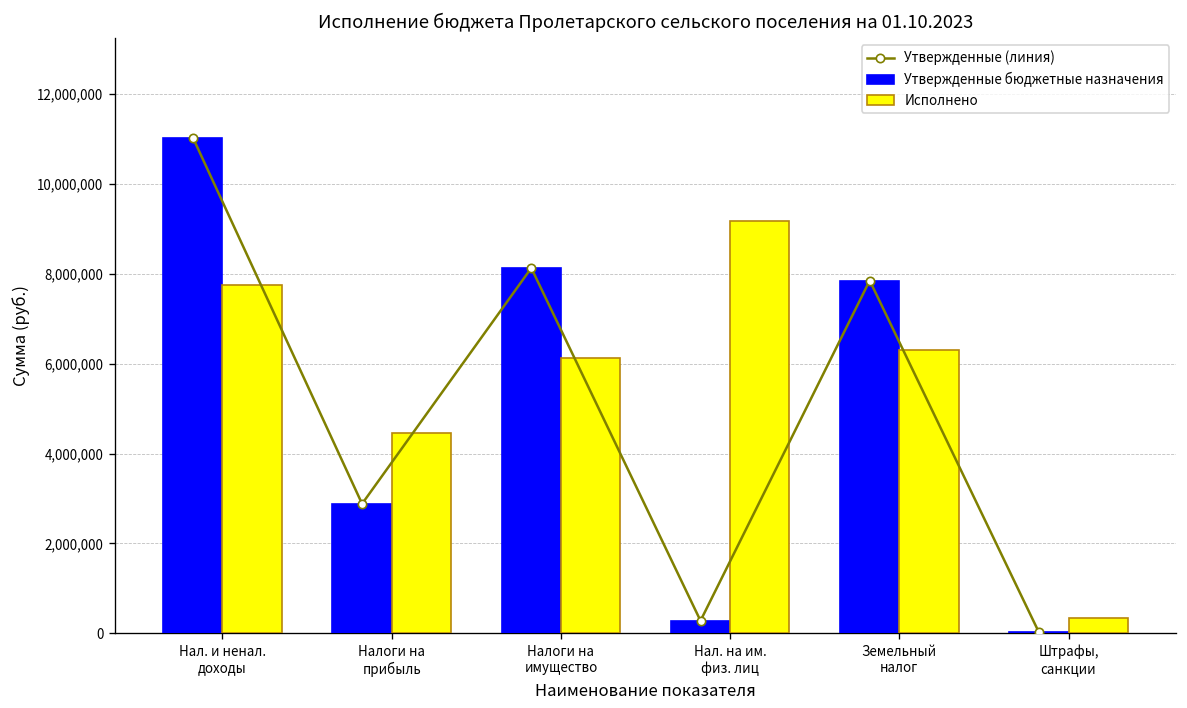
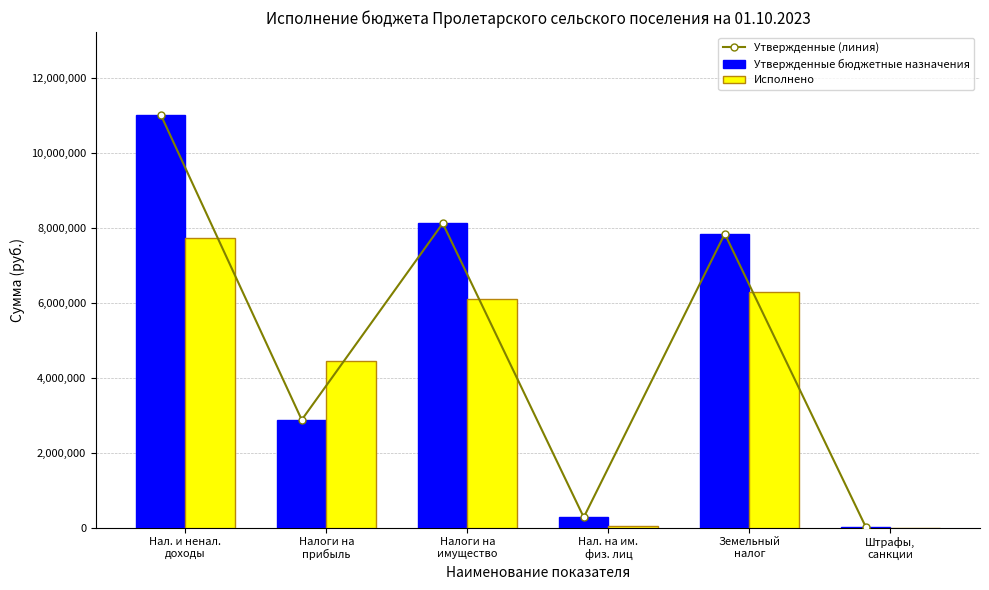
Исполнено, Нал. на им. физ. лиц: 9,200,000 -> 0
Исполнено, Штрафы, санкции: 300,000 -> 0
